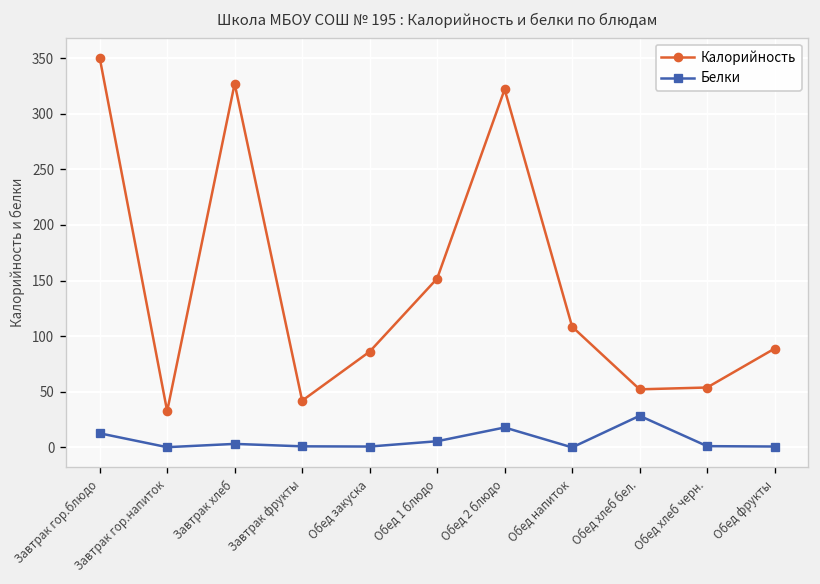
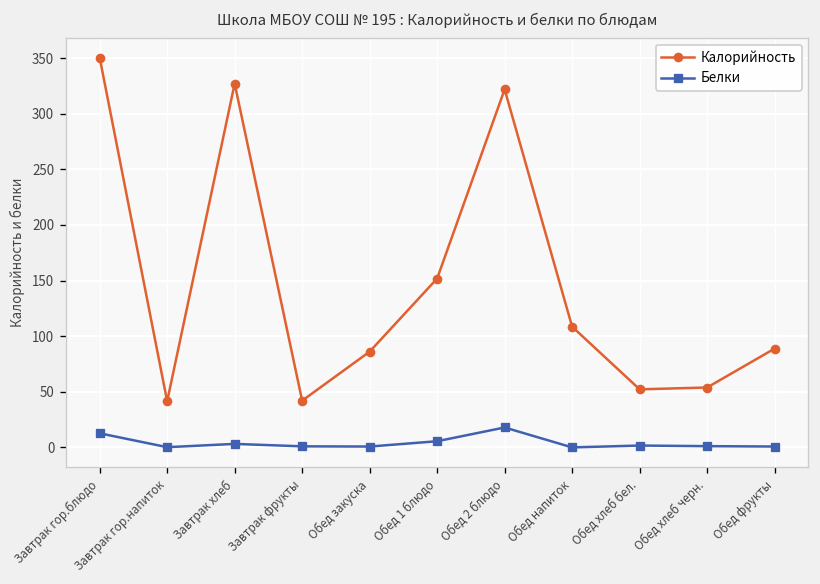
Калорийность, Завтрак гор.напиток: 30 -> 40
Белки, Обед хлеб бел.: 30 -> 0
